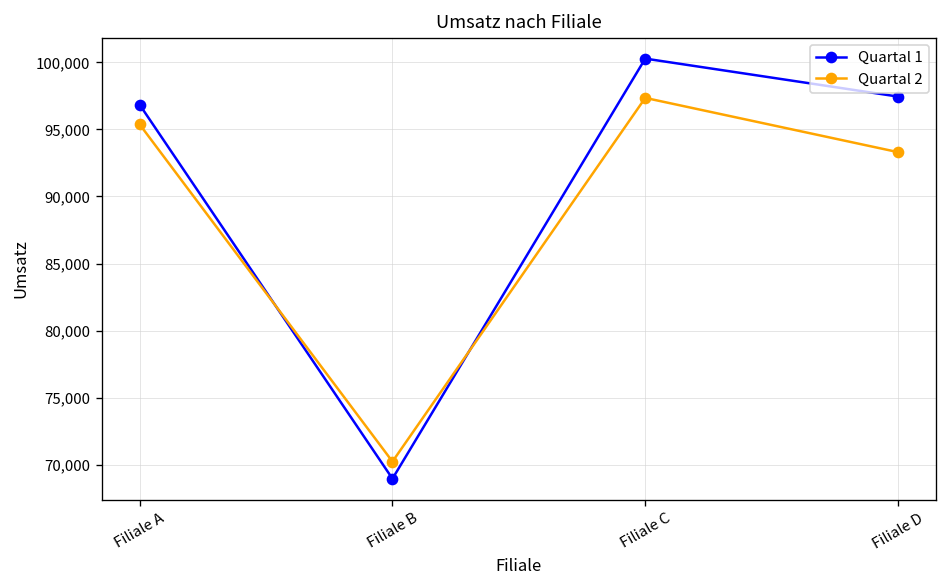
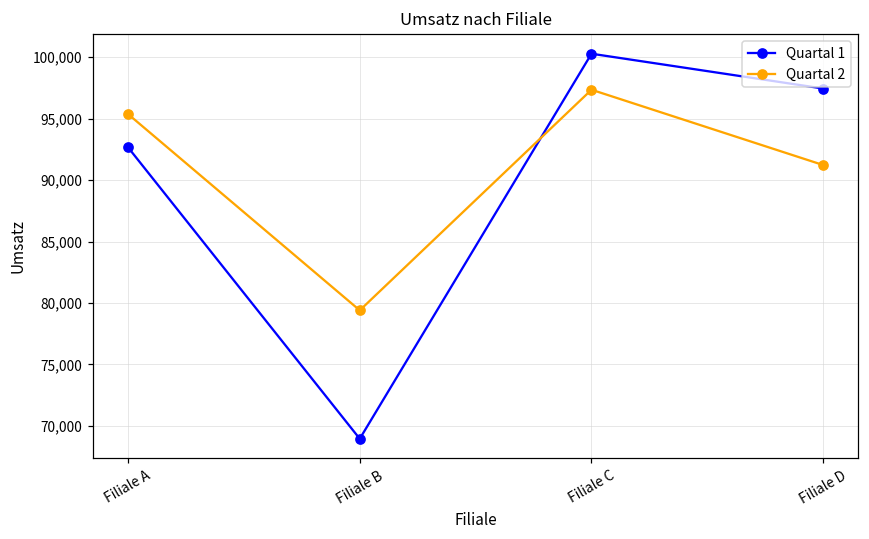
Quartal 1, Filiale A: 96,800 -> 92,700
Quartal 2, Filiale B: 70,200 -> 79,400
Quartal 2, Filiale D: 93,300 -> 91,200
